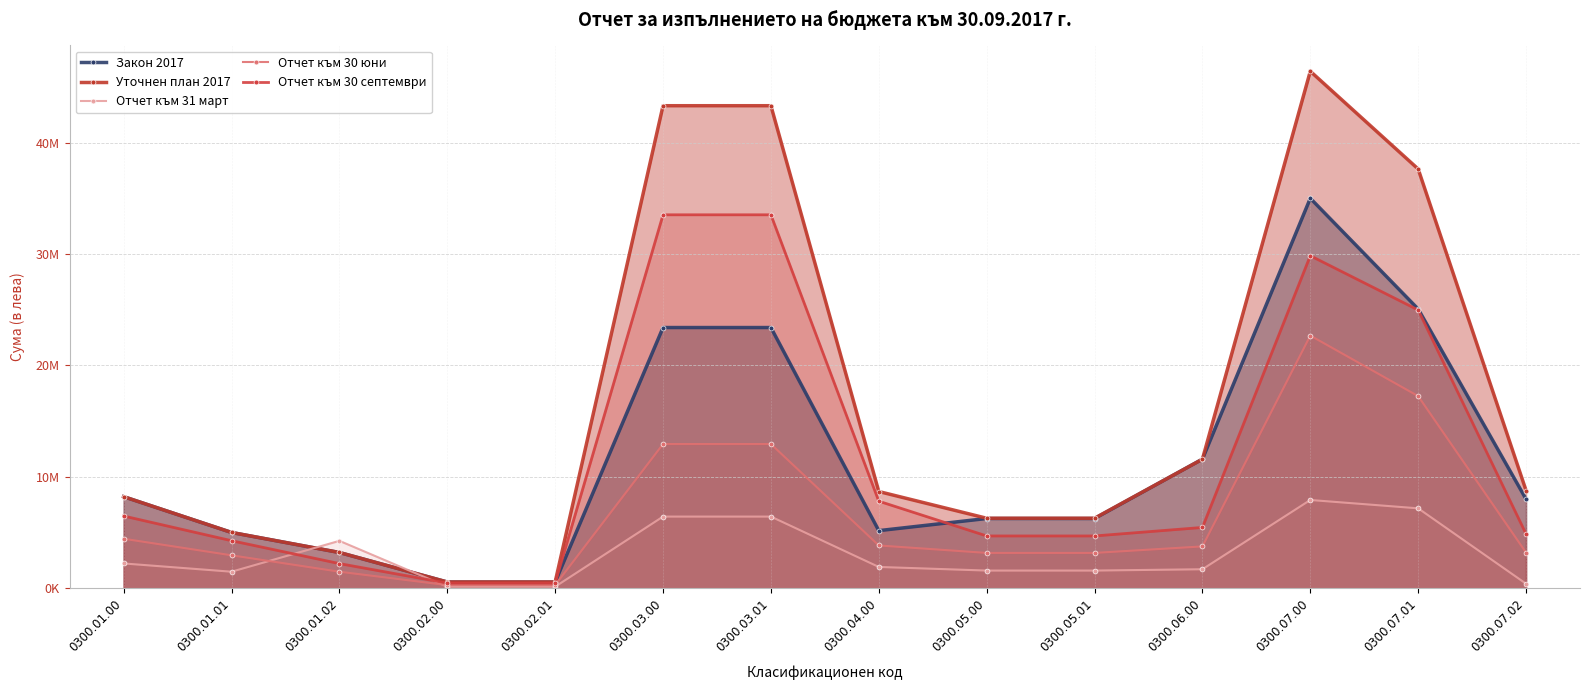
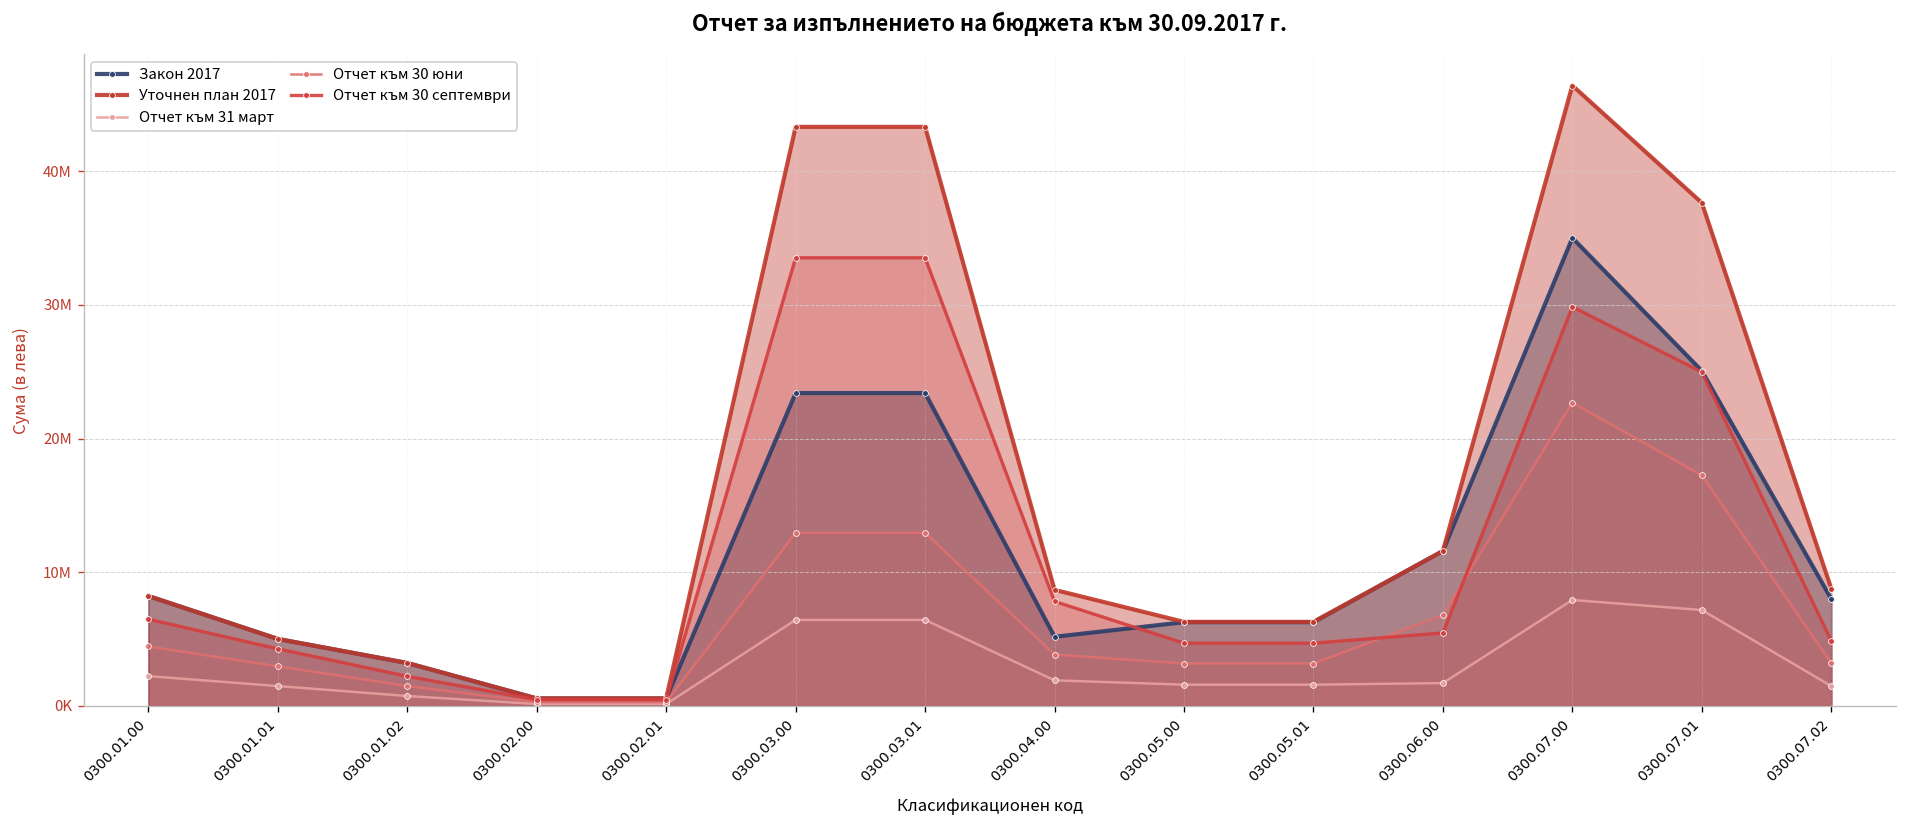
Отчет към 31 март, 0300.01.02: 4300000 -> 700000
Отчет към 30 юни, 0300.06.00: 3800000 -> 6800000
Отчет към 31 март, 0300.07.02: 400000 -> 1500000
